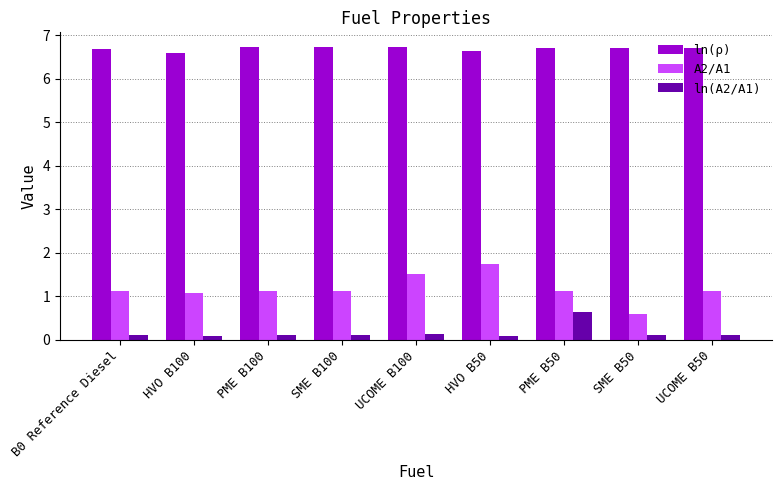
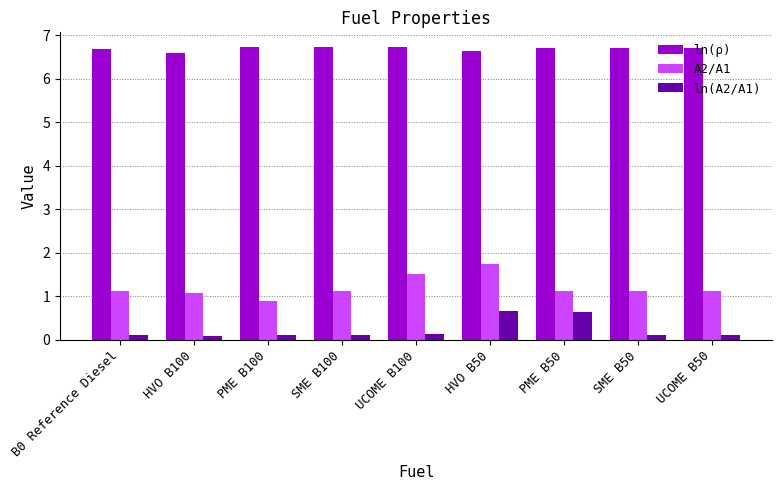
A2/A1, PME B100: 1.1 -> 0.9
ln(A2/A1), HVO B50: 0.1 -> 0.7
A2/A1, SME B50: 0.6 -> 1.1
